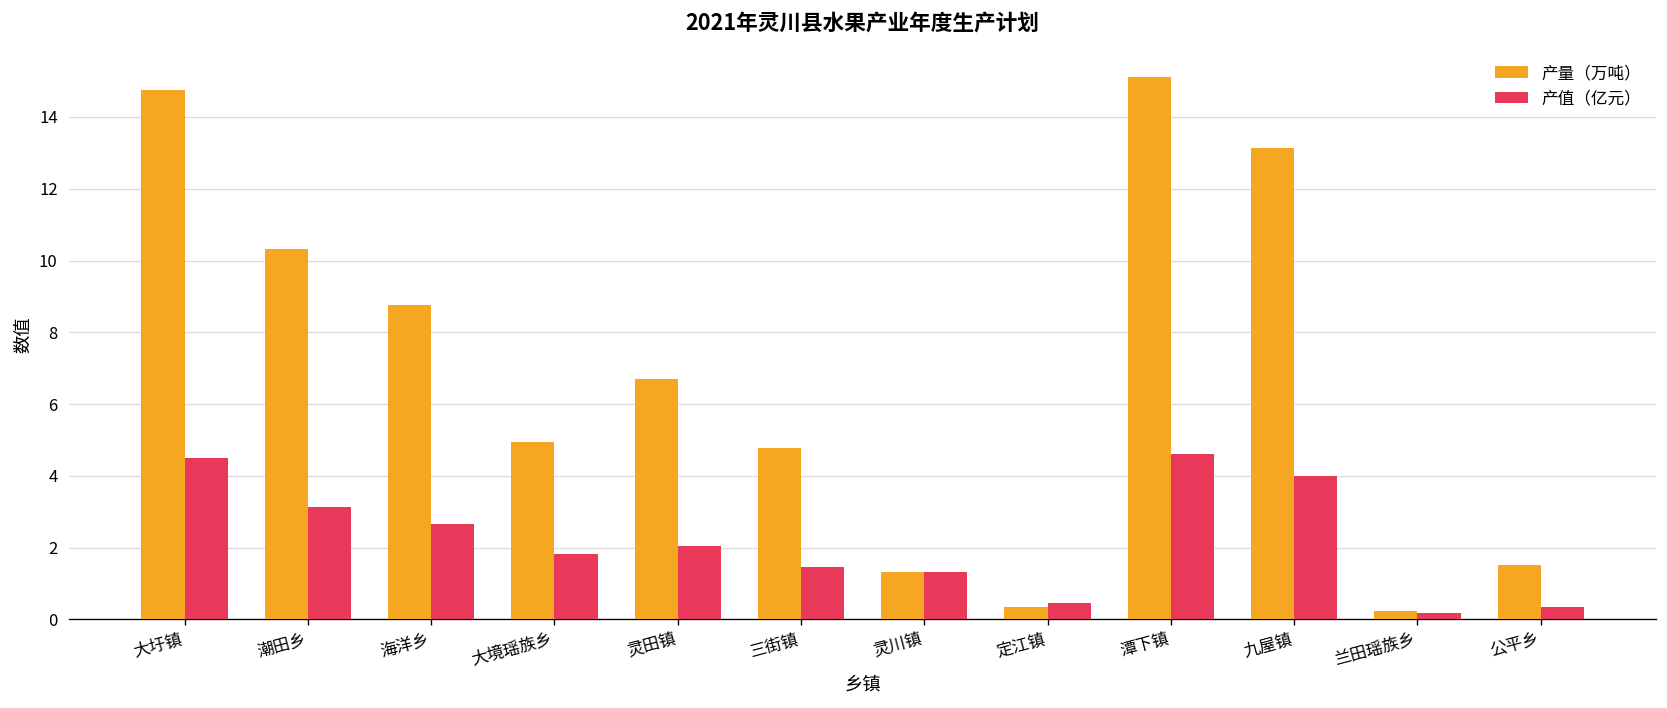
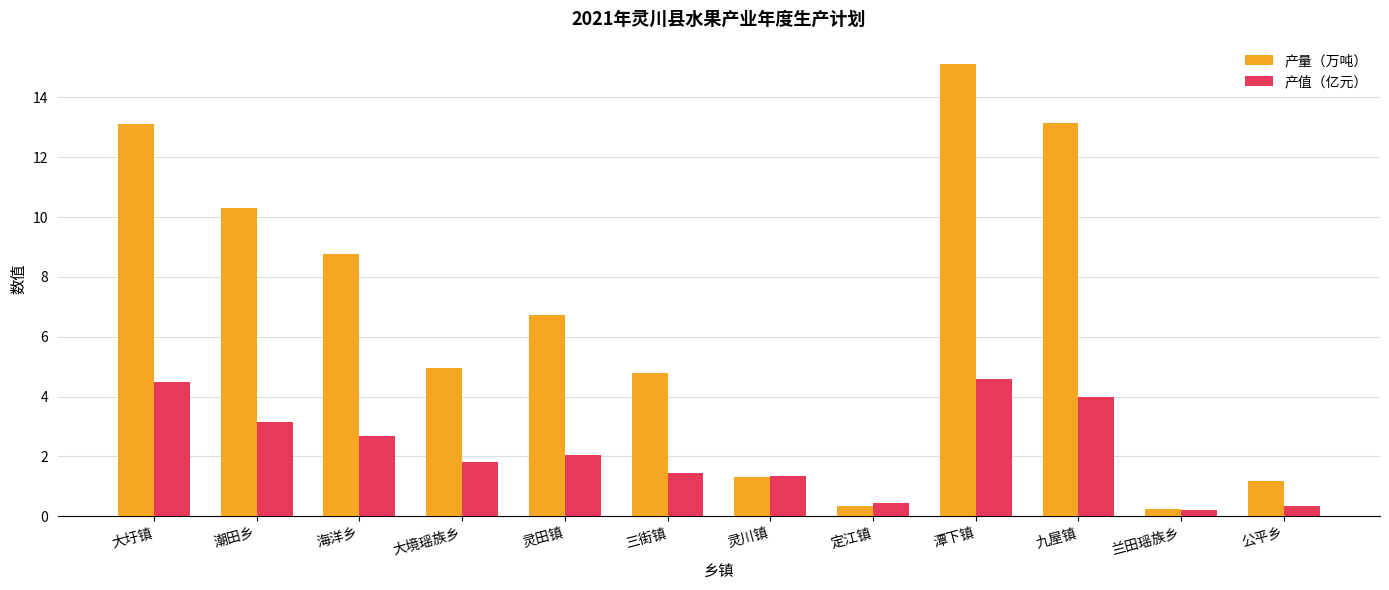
产量（万吨）, 大圩镇: 14.8 -> 13.1
产量（万吨）, 公平乡: 1.5 -> 1.2
